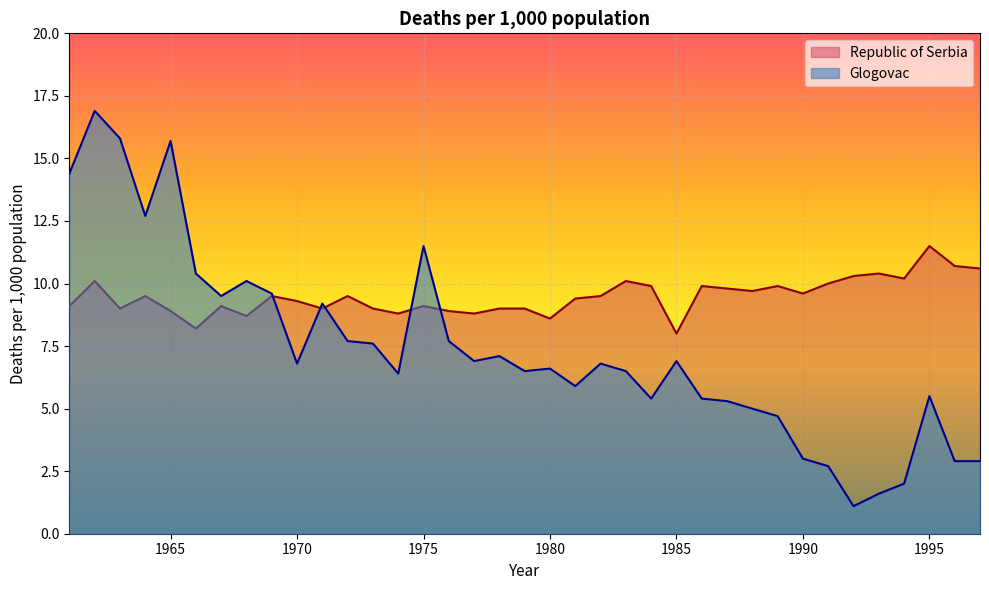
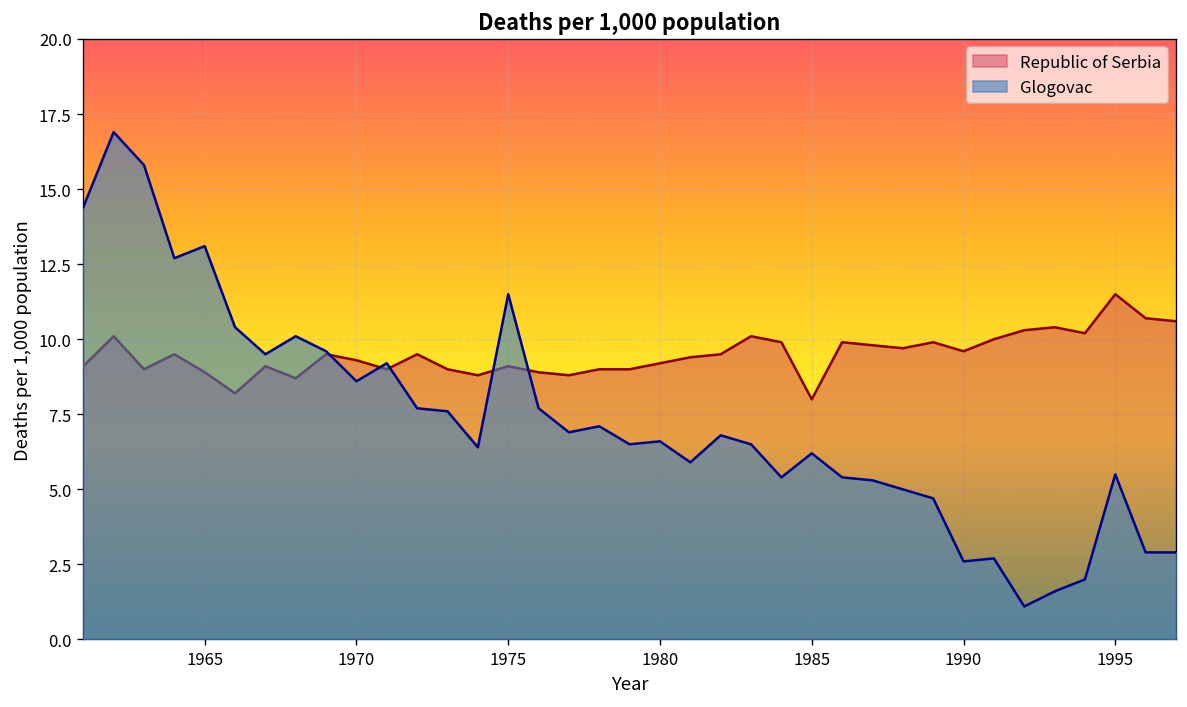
Glogovac, 1965: 15.7 -> 13.1
Glogovac, 1970: 6.8 -> 8.6
Republic of Serbia, 1980: 8.6 -> 9.2
Glogovac, 1985: 6.9 -> 6.2
Glogovac, 1990: 3.0 -> 2.6
